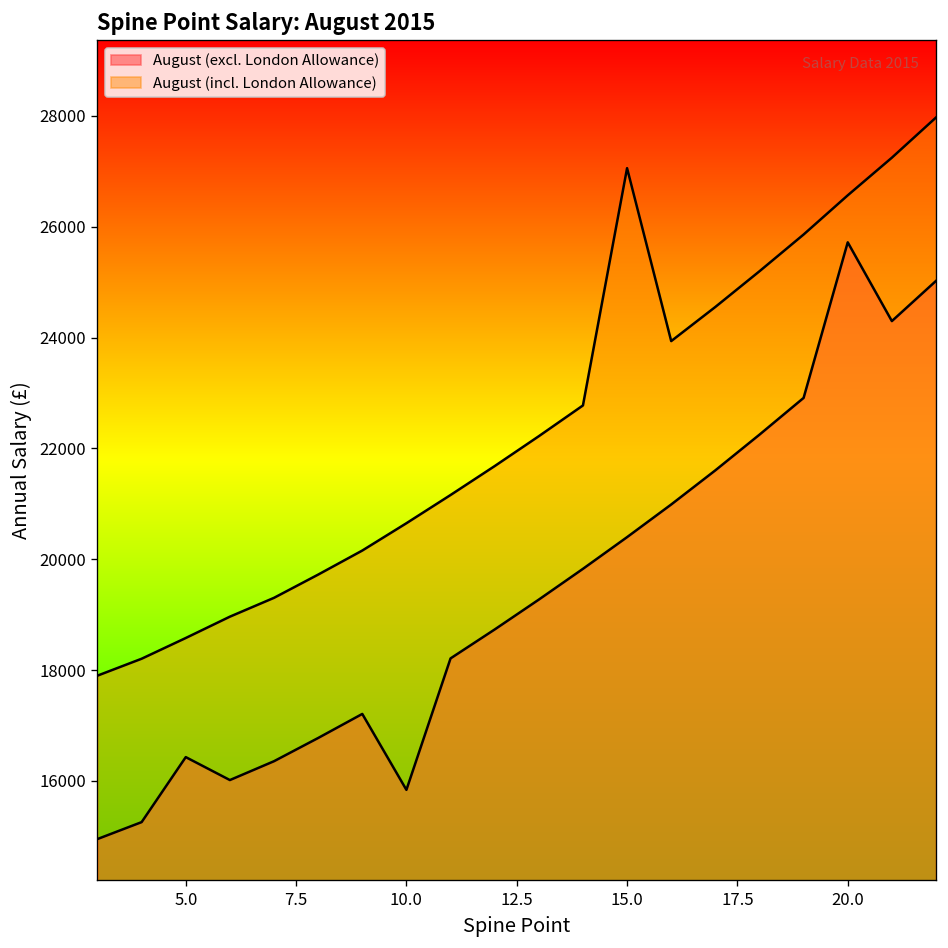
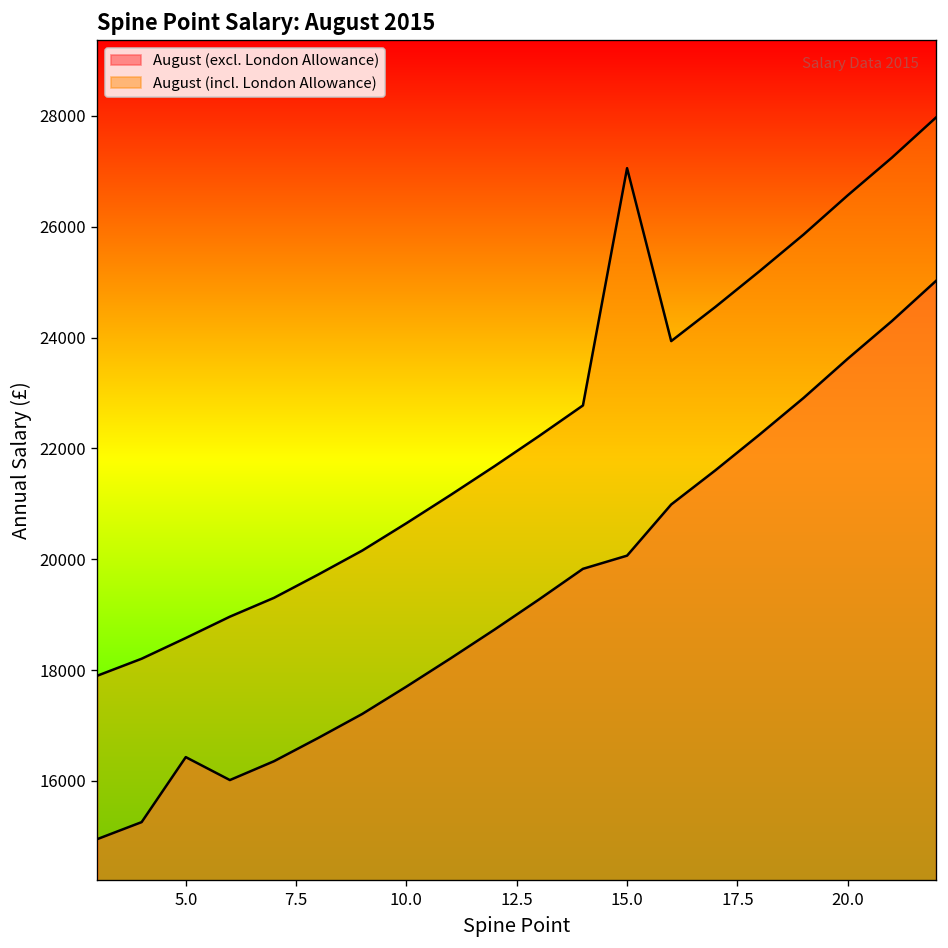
August (excl. London Allowance), 10.0: 15800 -> 17700
August (excl. London Allowance), 15.0: 20400 -> 20100
August (excl. London Allowance), 20.0: 25700 -> 23600
